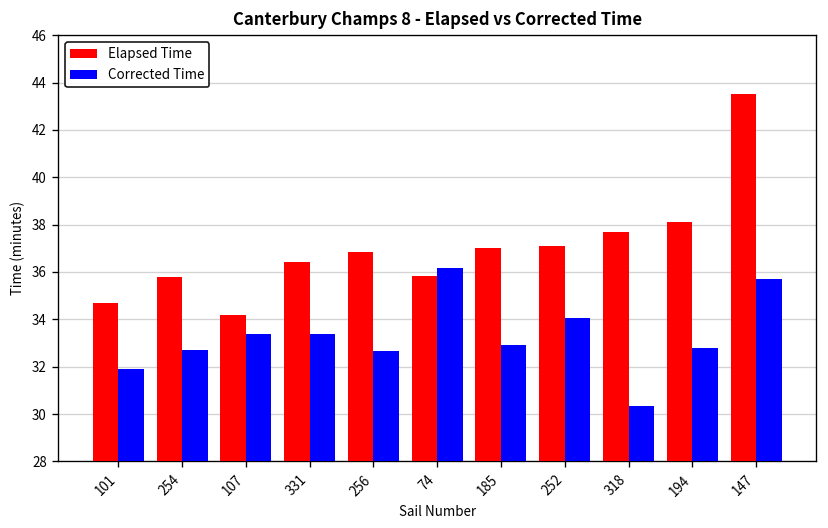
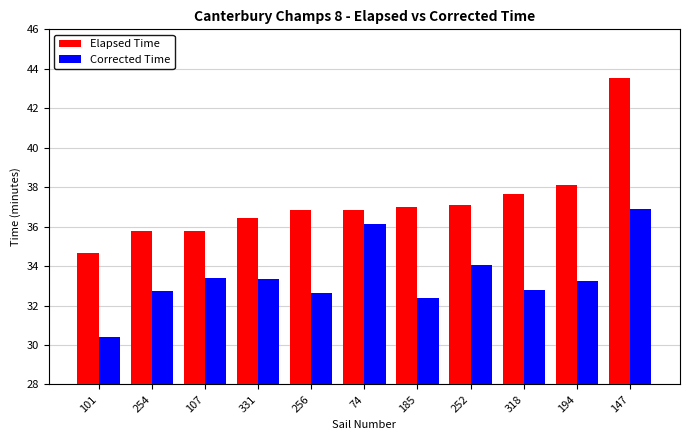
Corrected Time, 101: 31.9 -> 30.4
Elapsed Time, 107: 34.2 -> 35.8
Elapsed Time, 74: 35.8 -> 36.8
Corrected Time, 185: 32.9 -> 32.4
Corrected Time, 318: 30.3 -> 32.8
Corrected Time, 194: 32.8 -> 33.2
Corrected Time, 147: 35.7 -> 36.9
